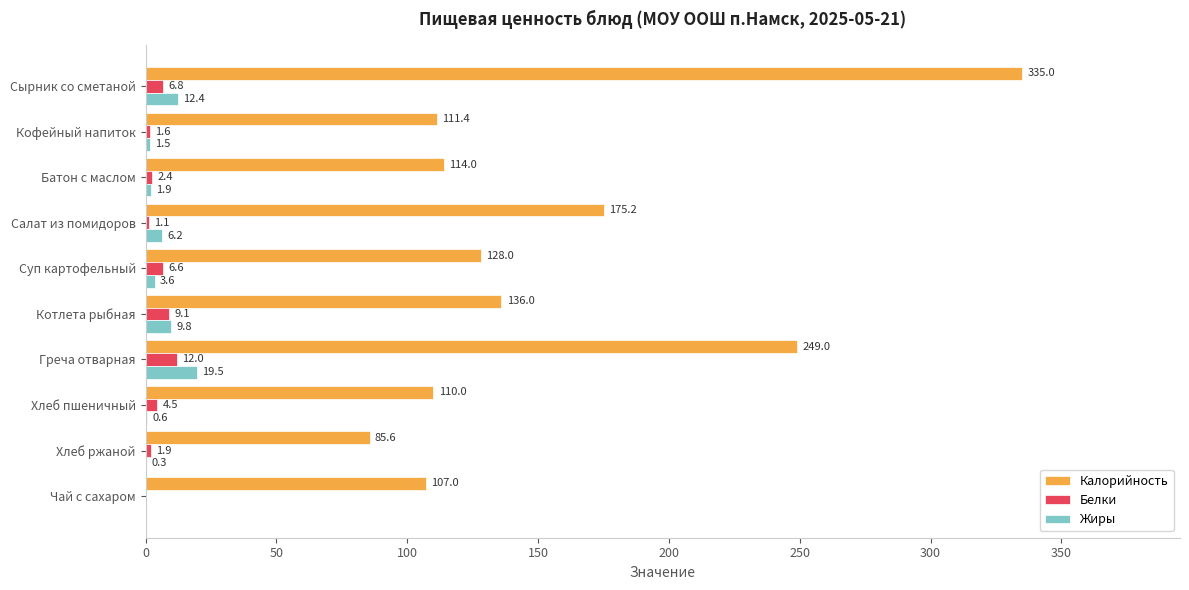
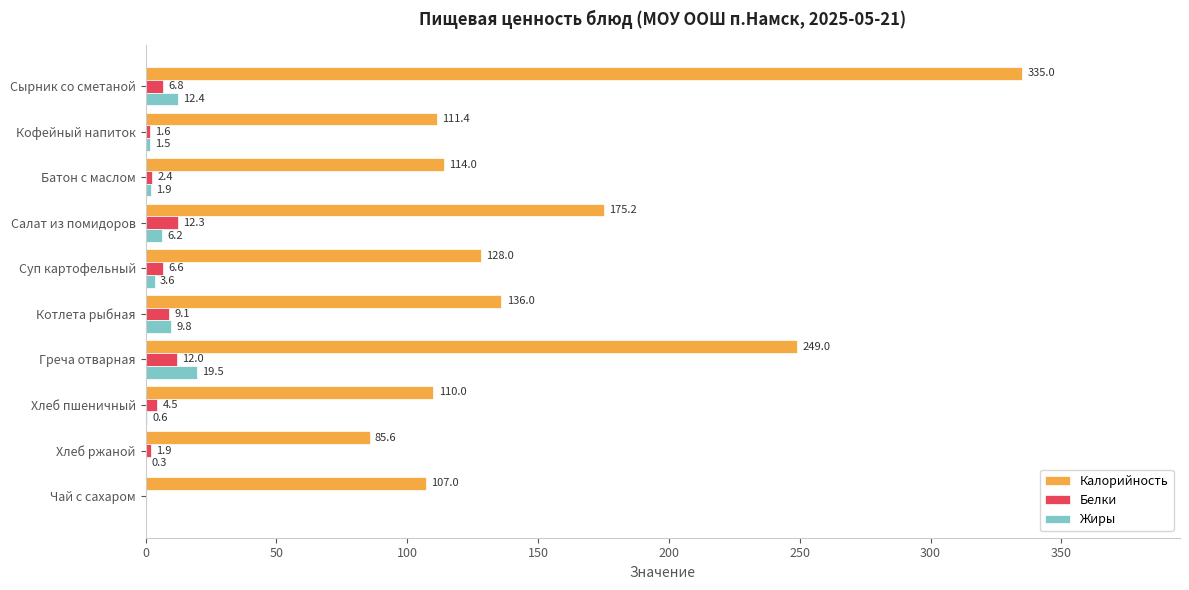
Белки, Салат из помидоров: 1.1 -> 12.3
